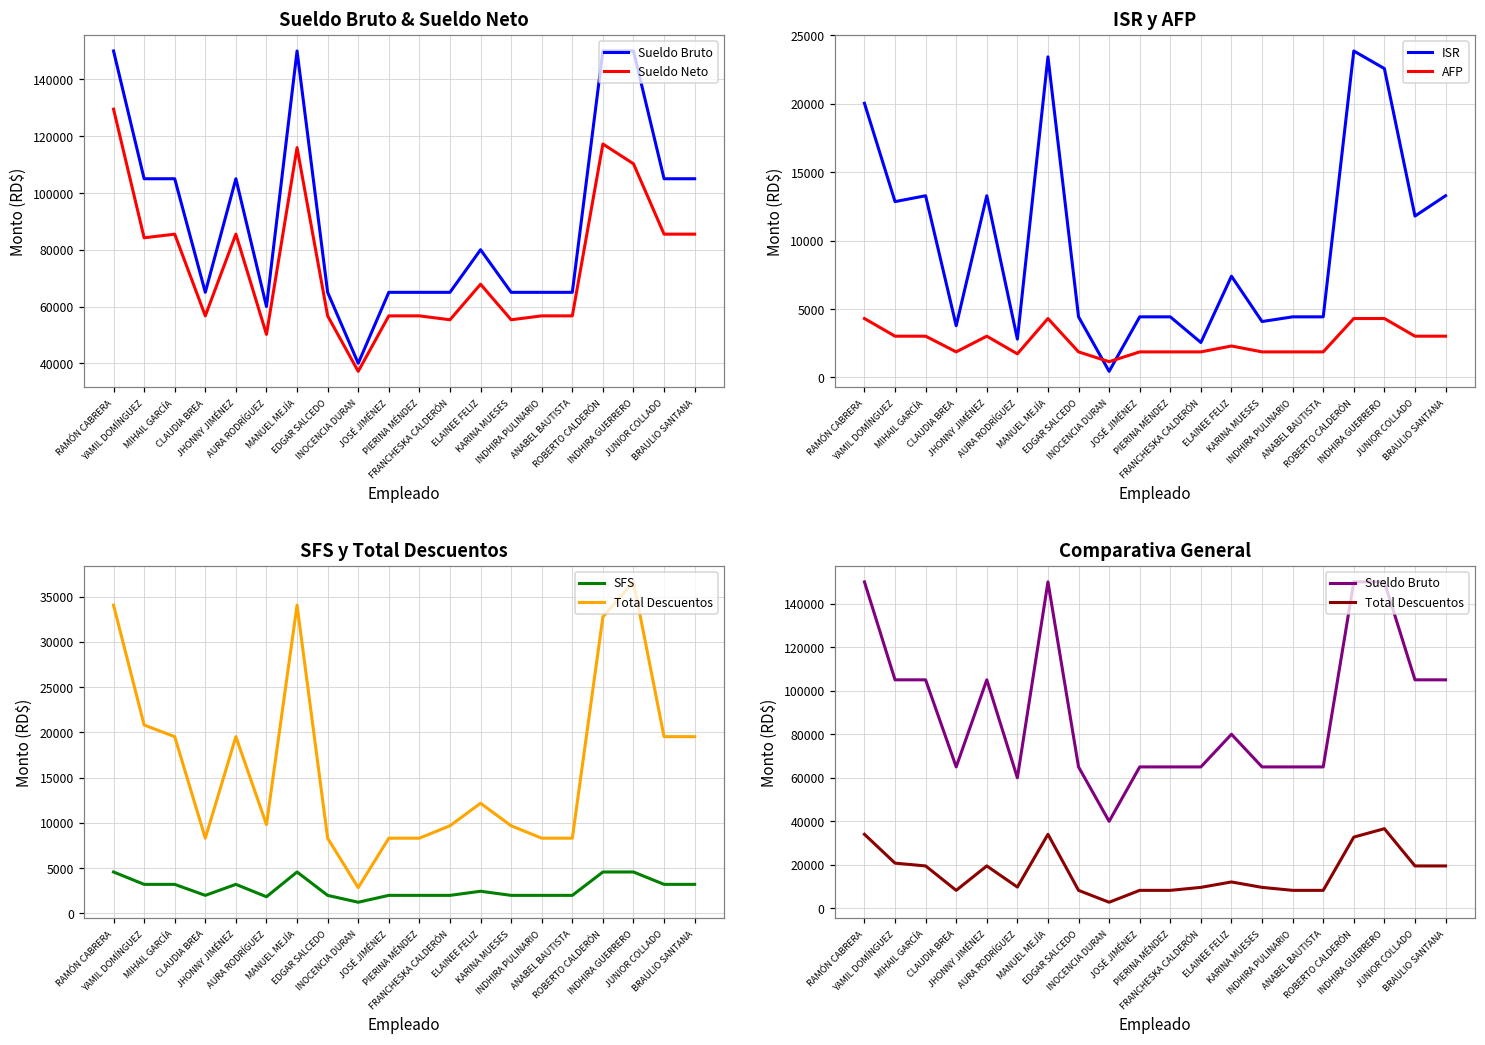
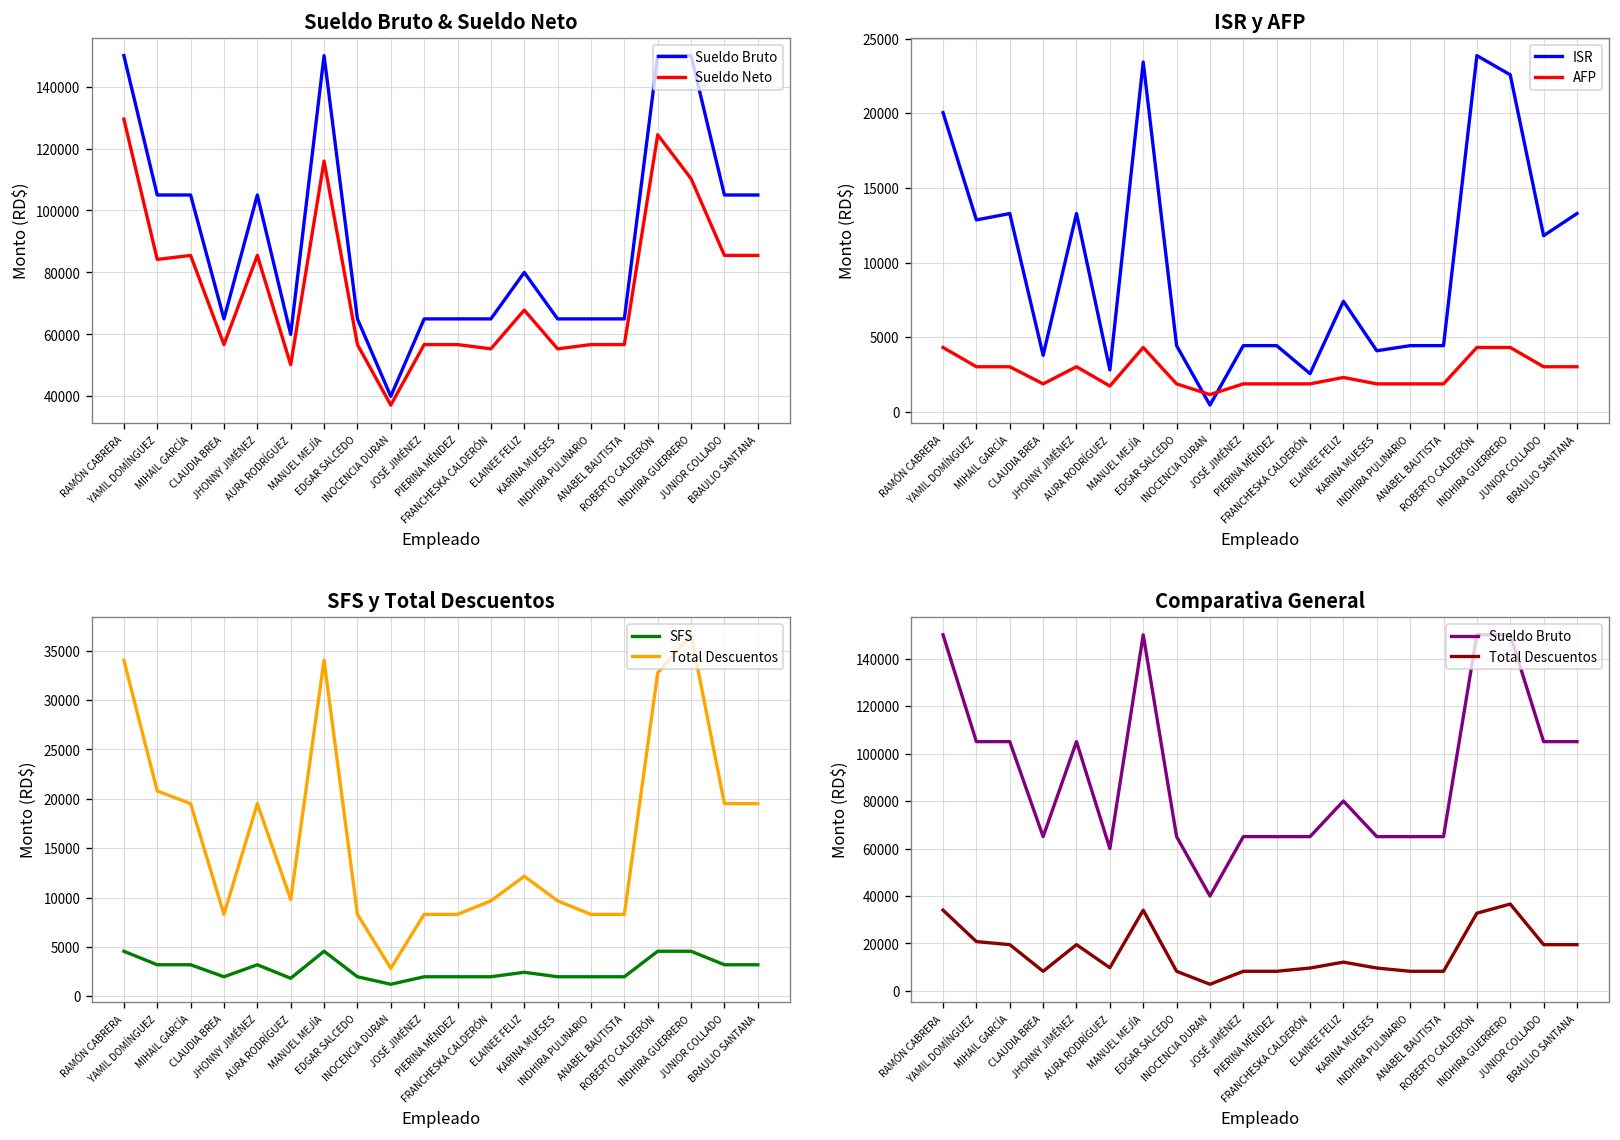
Sueldo Bruto & Sueldo Neto, Sueldo Neto, ROBERTO CALDERÓN: 117000 -> 124000
